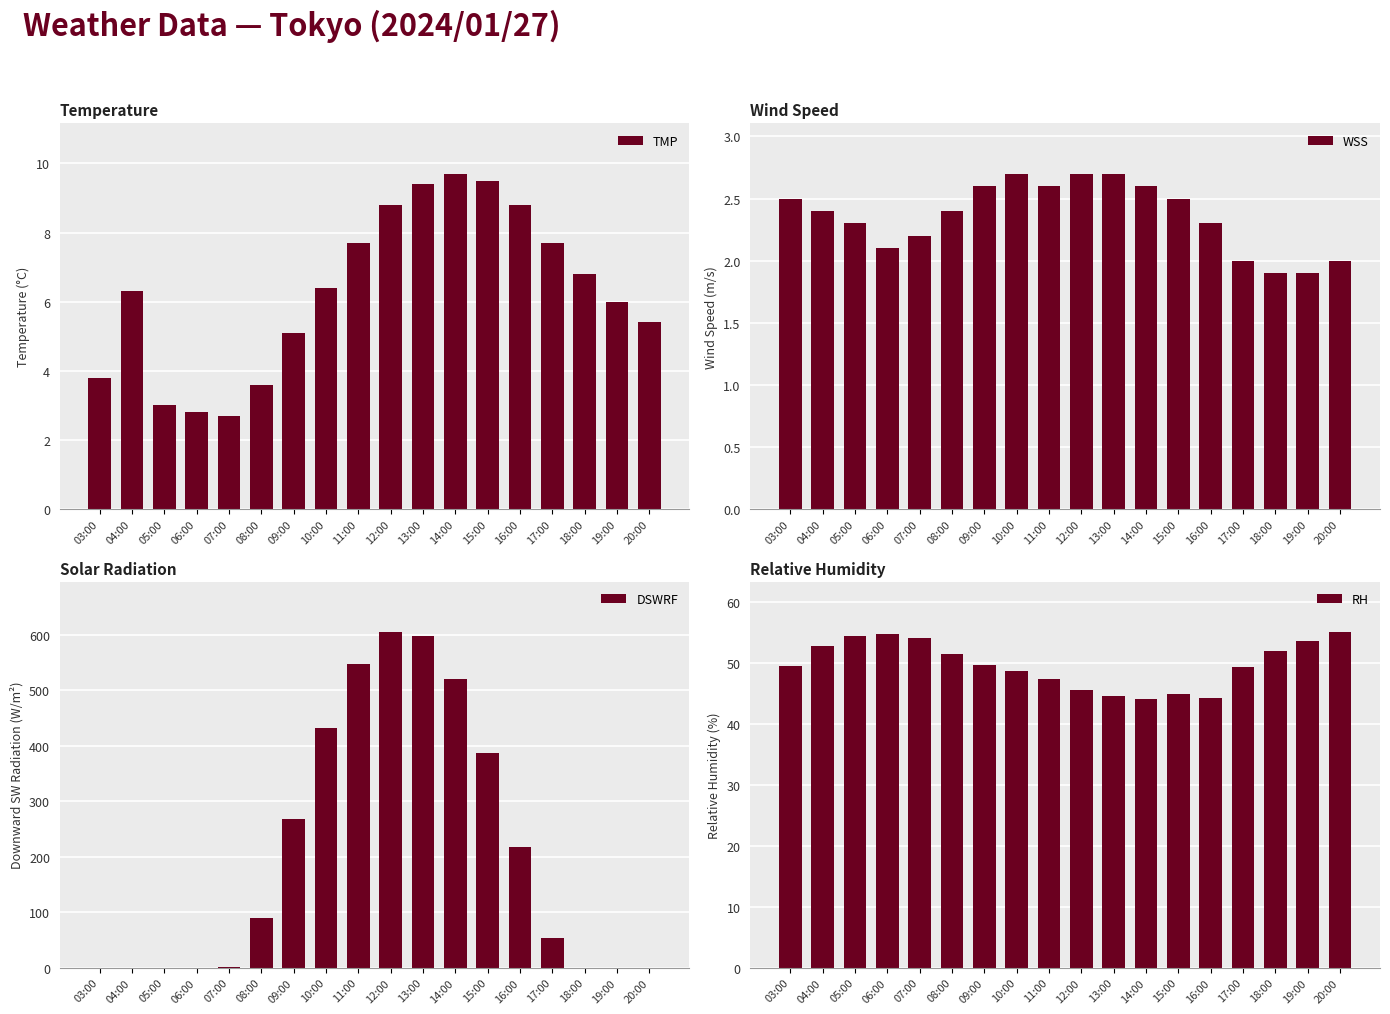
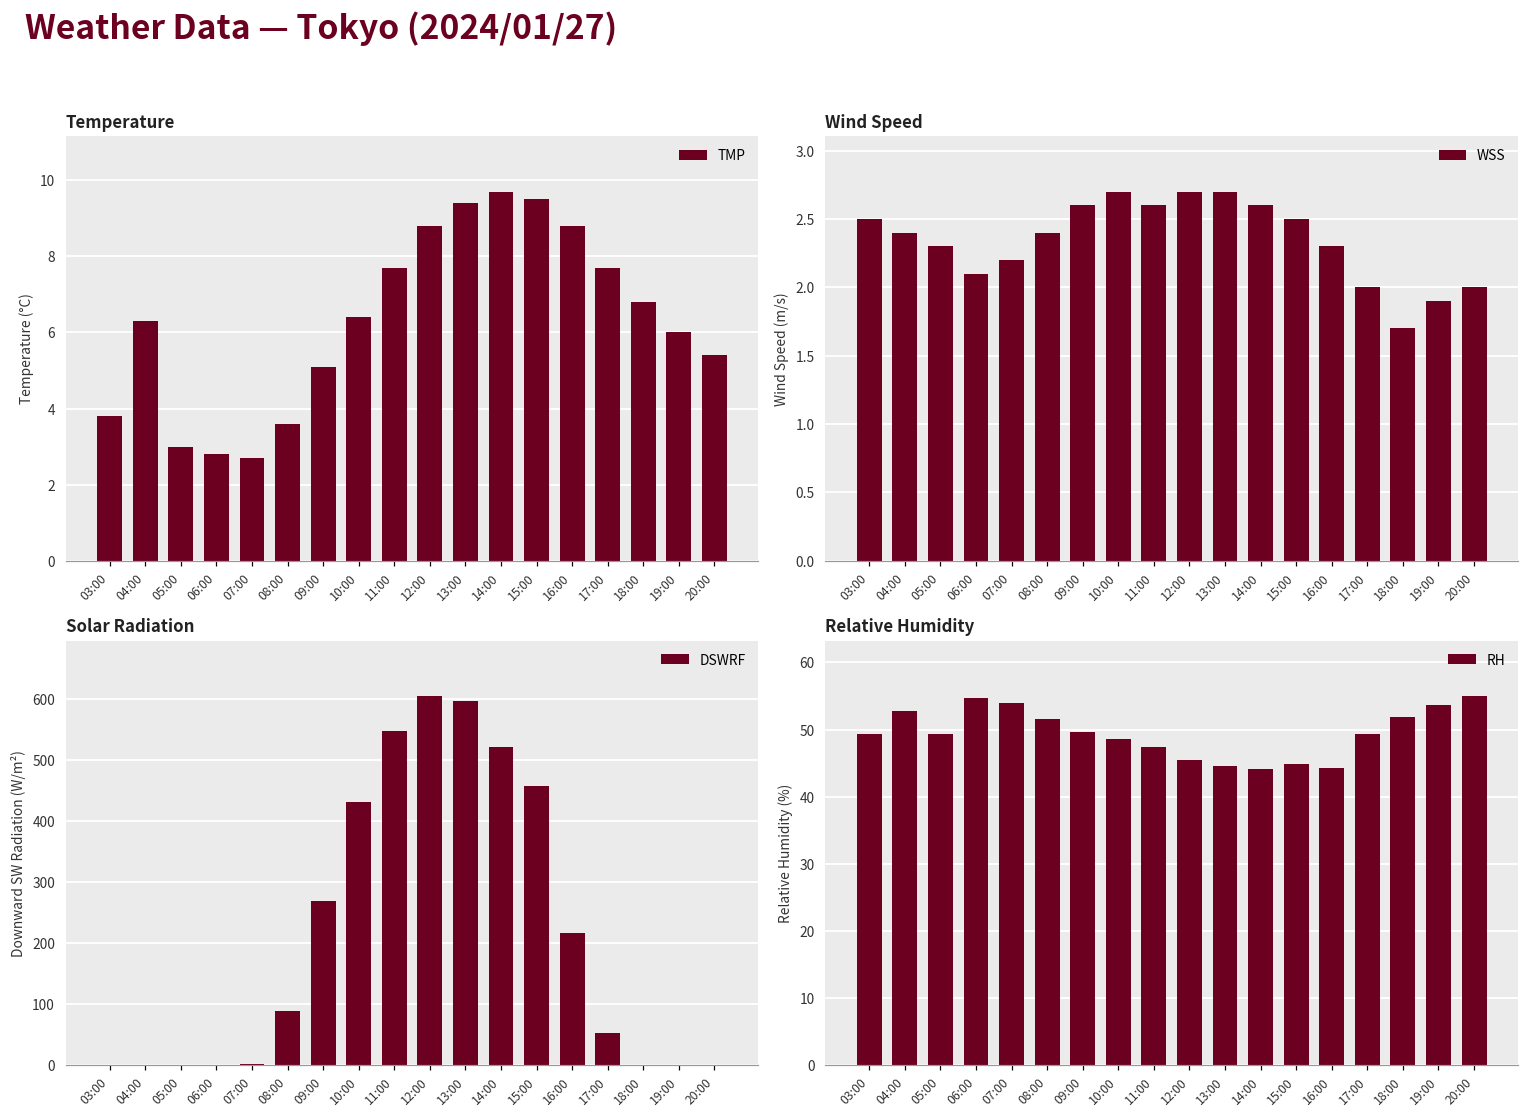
Wind Speed, 18:00: 1.9 -> 1.7
Solar Radiation, 15:00: 390 -> 460
Relative Humidity, 05:00: 54 -> 49
